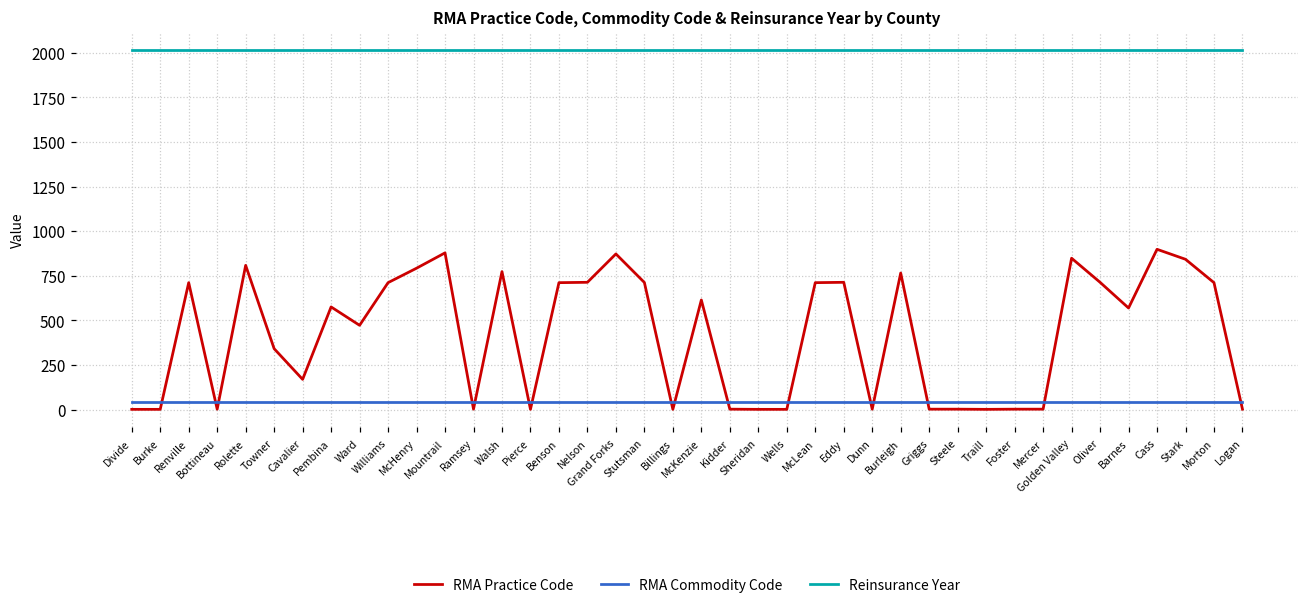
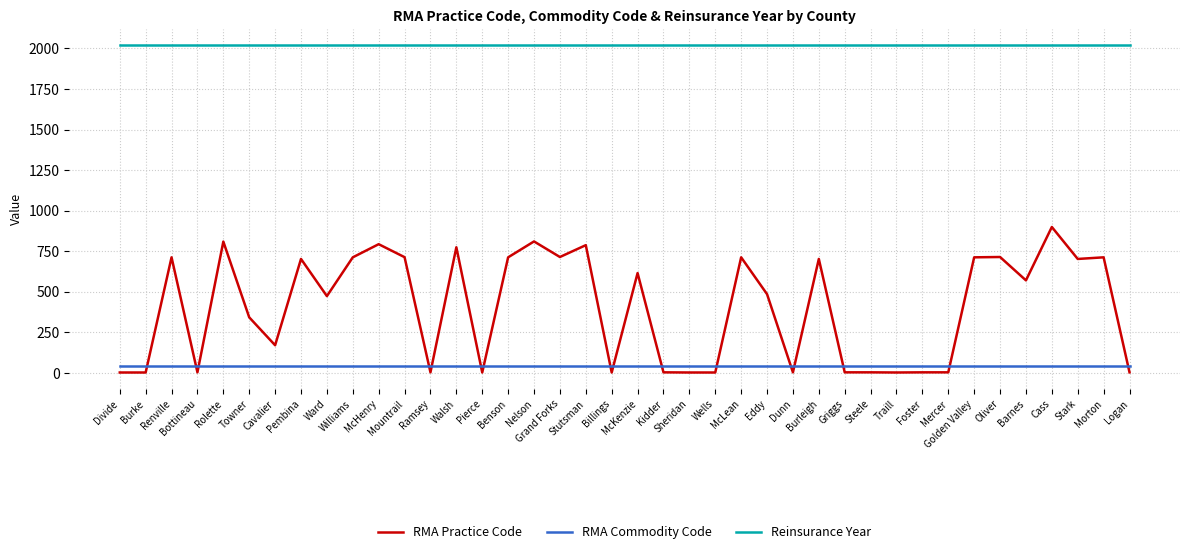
RMA Practice Code, Pembina: 580 -> 700
RMA Practice Code, Mountrail: 880 -> 710
RMA Practice Code, Nelson: 710 -> 810
RMA Practice Code, Grand Forks: 870 -> 710
RMA Practice Code, Stutsman: 710 -> 790
RMA Practice Code, Eddy: 710 -> 490
RMA Practice Code, Burleigh: 770 -> 700
RMA Practice Code, Golden Valley: 850 -> 710
RMA Practice Code, Stark: 840 -> 700
